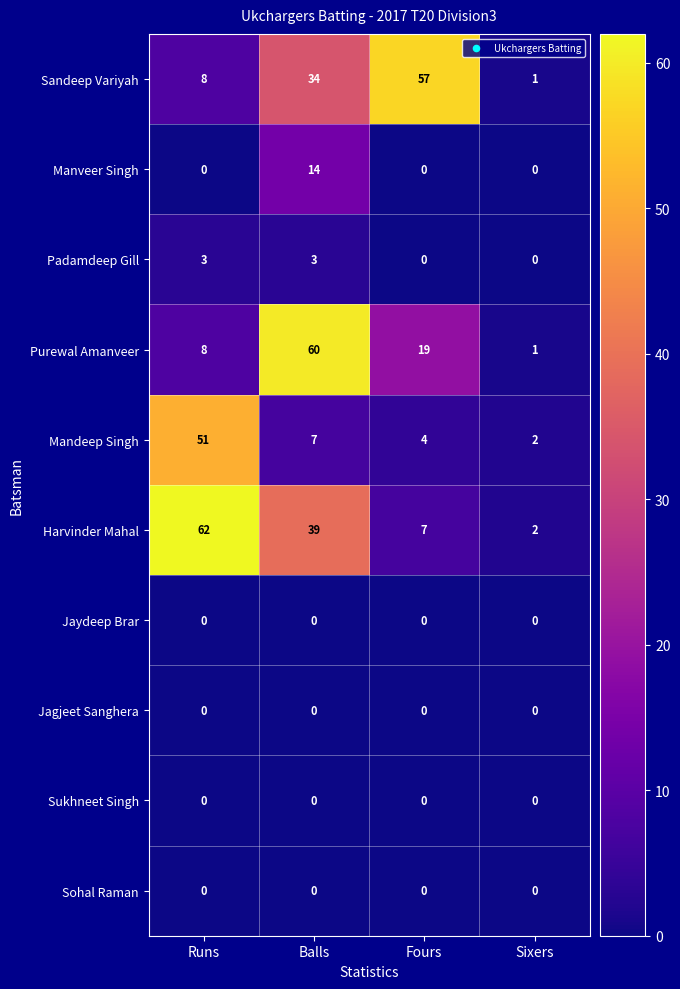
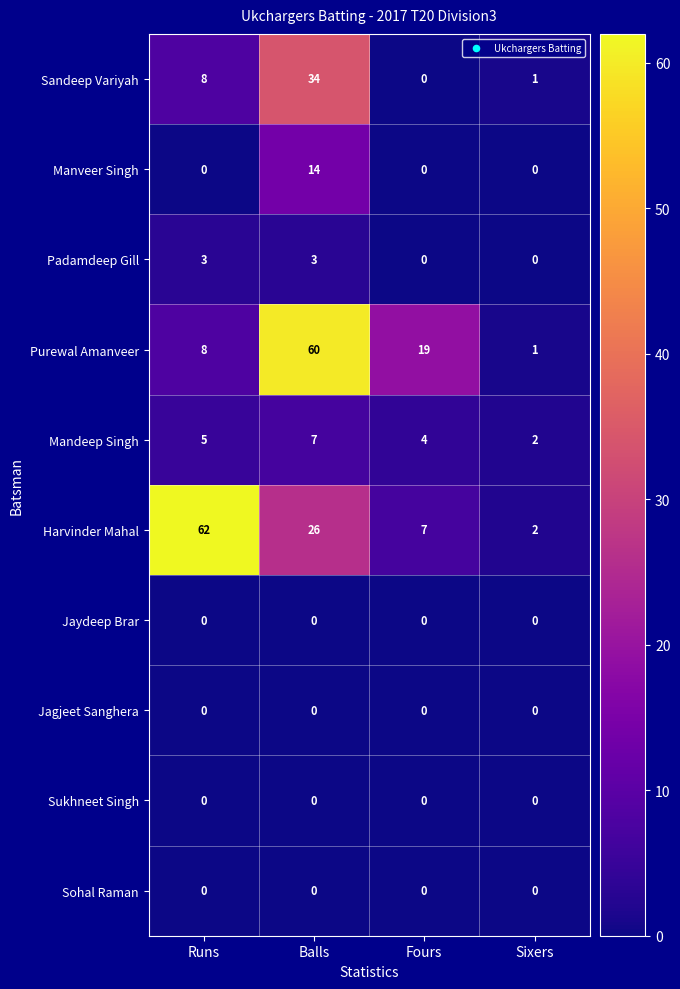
Sandeep Variyah, Fours: 57 -> 0
Mandeep Singh, Runs: 51 -> 5
Harvinder Mahal, Balls: 39 -> 26
